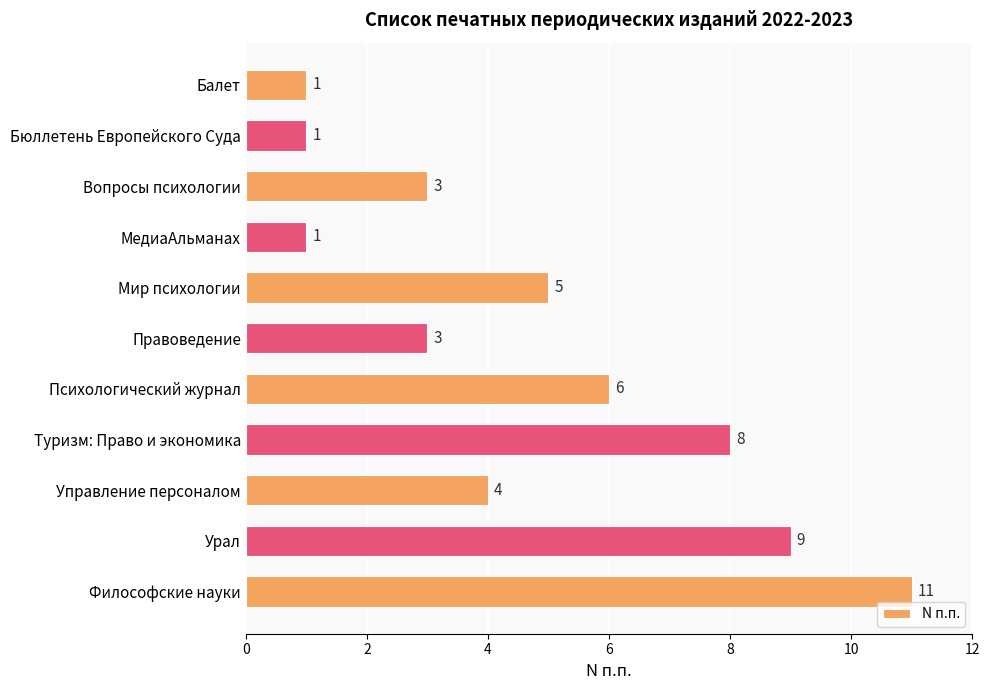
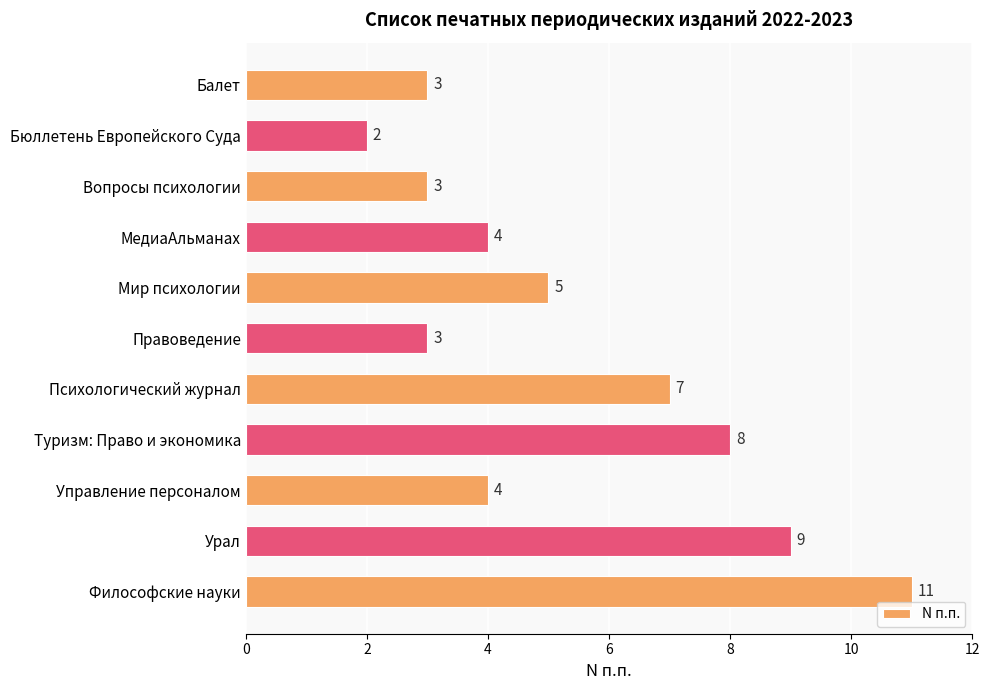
Балет: 1 -> 3
Бюллетень Европейского Суда: 1 -> 2
МедиаАльманах: 1 -> 4
Психологический журнал: 6 -> 7
